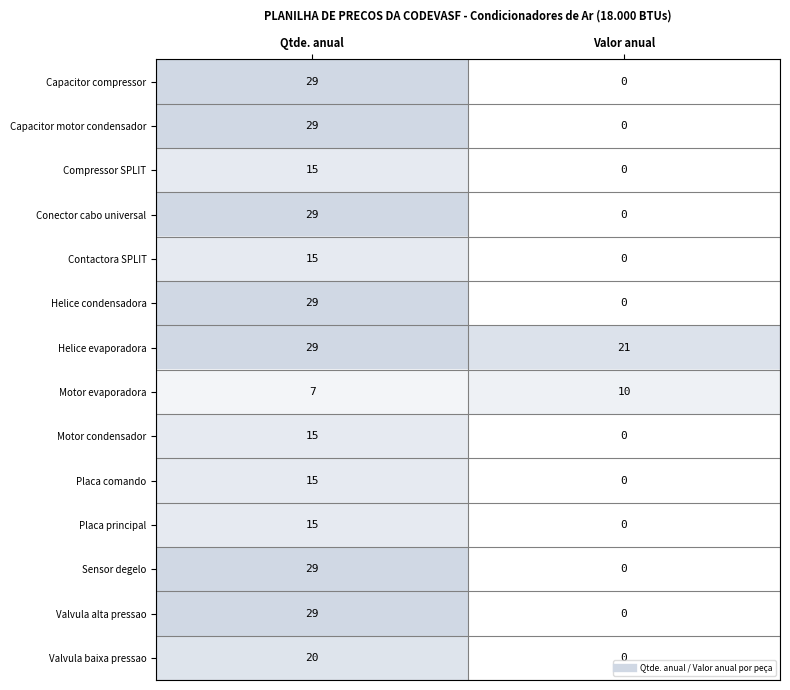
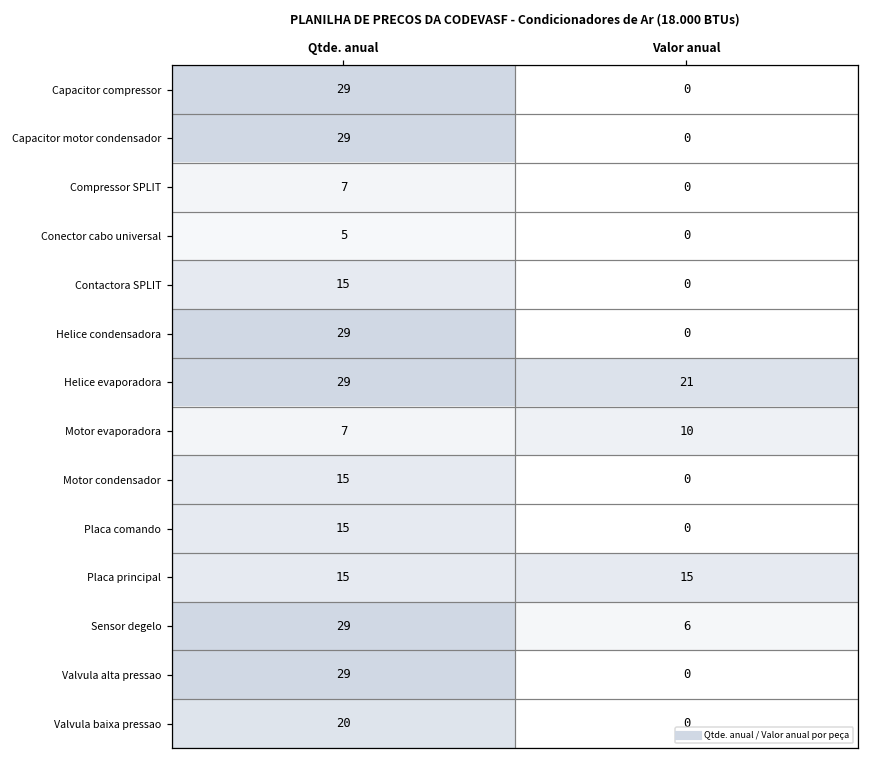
Compressor SPLIT, Qtde. anual: 15 -> 7
Conector cabo universal, Qtde. anual: 29 -> 5
Placa principal, Valor anual: 0 -> 15
Sensor degelo, Valor anual: 0 -> 6
